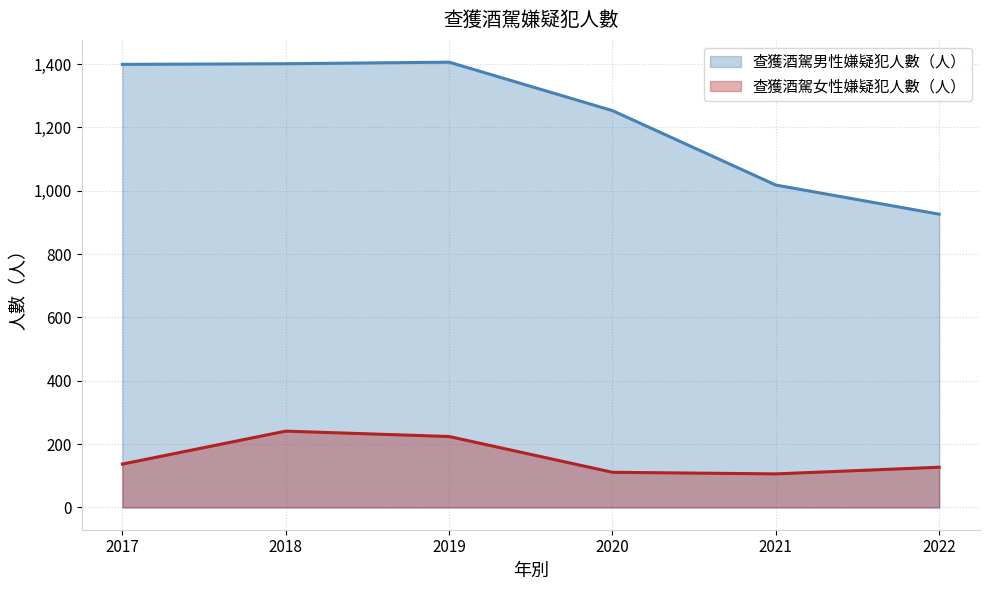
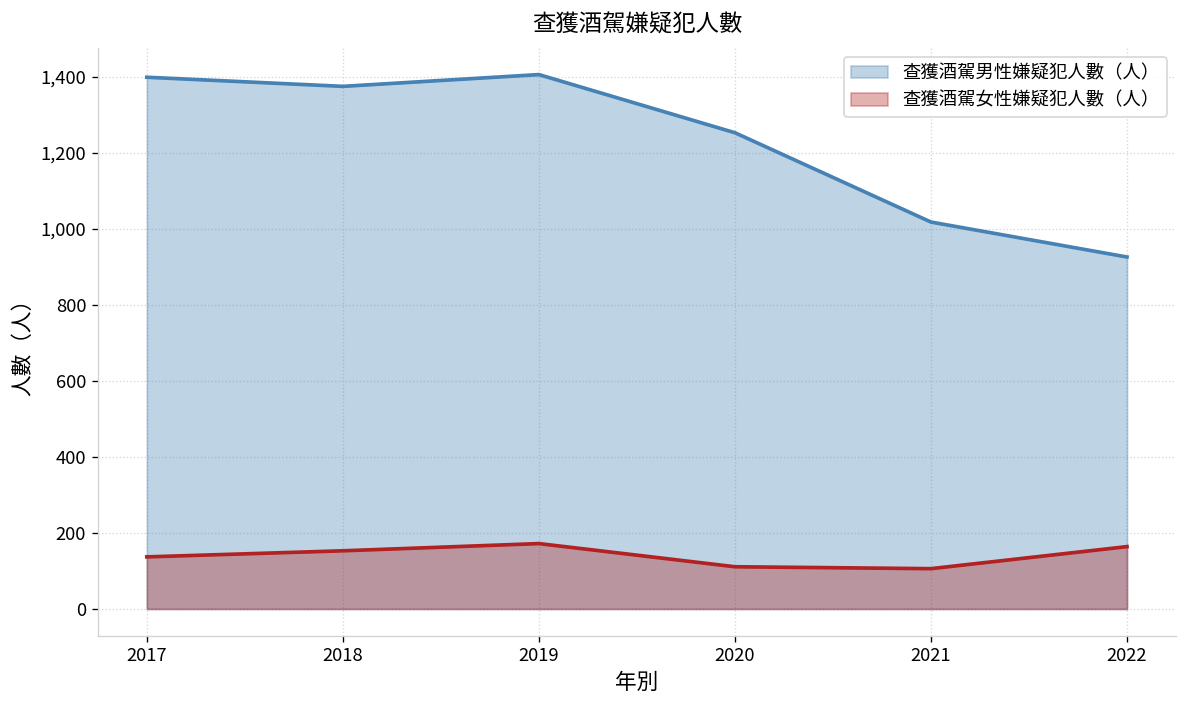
查獲酒駕男性嫌疑犯人數（人）, 2018: 1,400 -> 1,380
查獲酒駕女性嫌疑犯人數（人）, 2018: 240 -> 150
查獲酒駕女性嫌疑犯人數（人）, 2019: 220 -> 170
查獲酒駕女性嫌疑犯人數（人）, 2022: 130 -> 160
